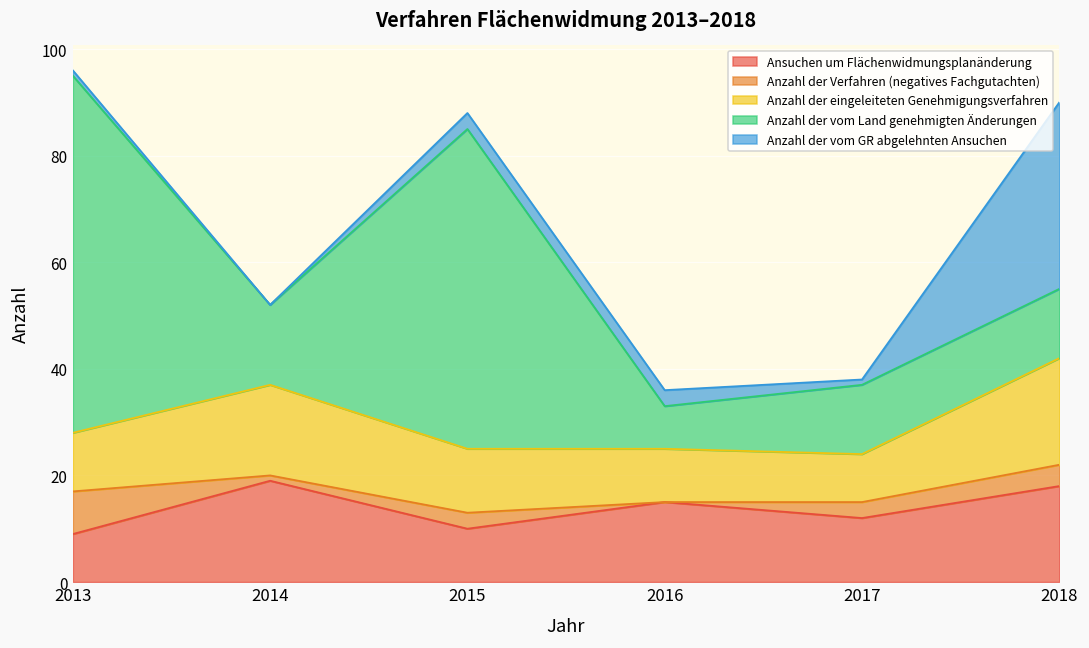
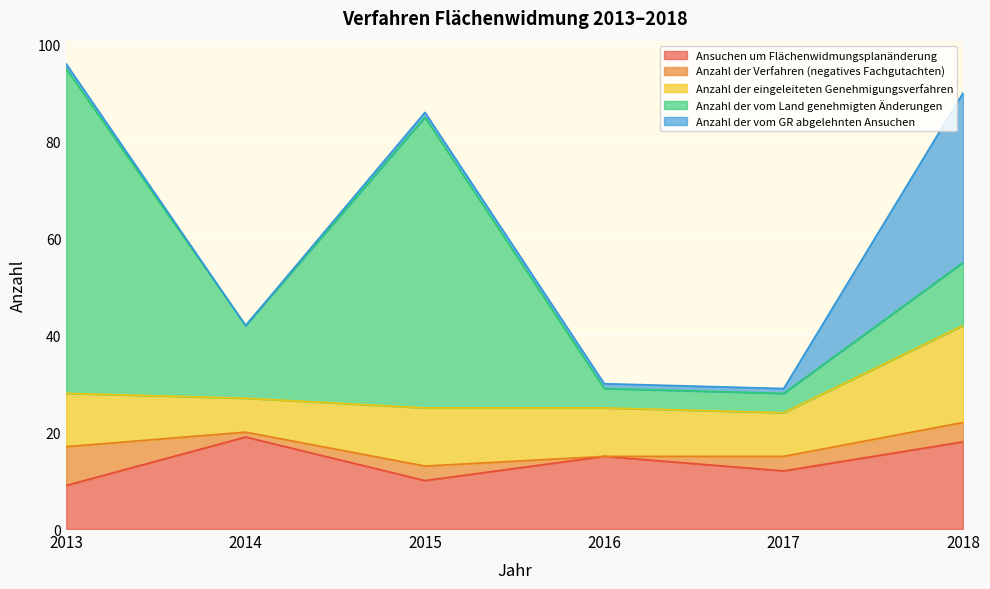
Anzahl der eingeleiteten Genehmigungsverfahren, 2014: 17 -> 7
Anzahl der vom GR abgelehnten Ansuchen, 2015: 3 -> 1
Anzahl der vom Land genehmigten Änderungen, 2016: 8 -> 4
Anzahl der vom GR abgelehnten Ansuchen, 2016: 3 -> 1
Anzahl der vom Land genehmigten Änderungen, 2017: 13 -> 4
